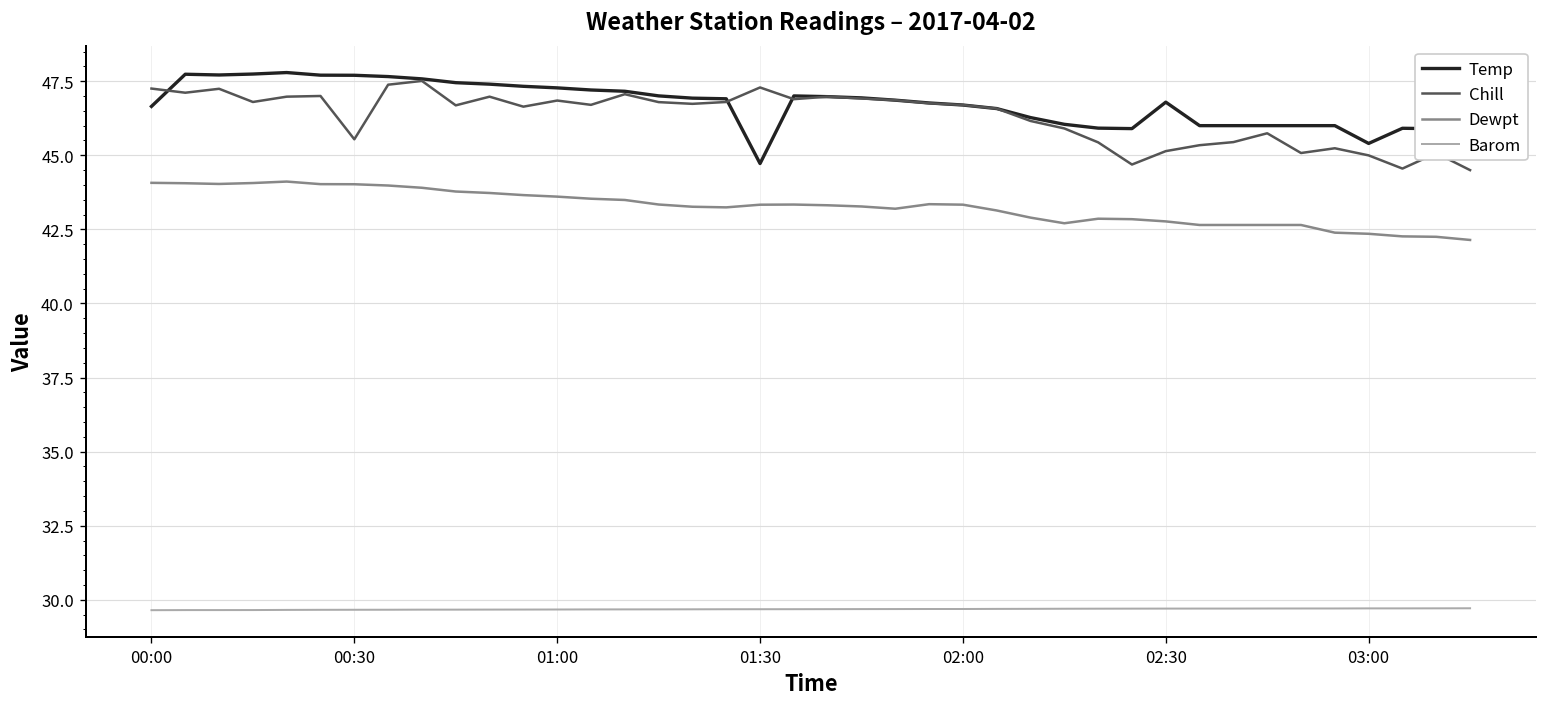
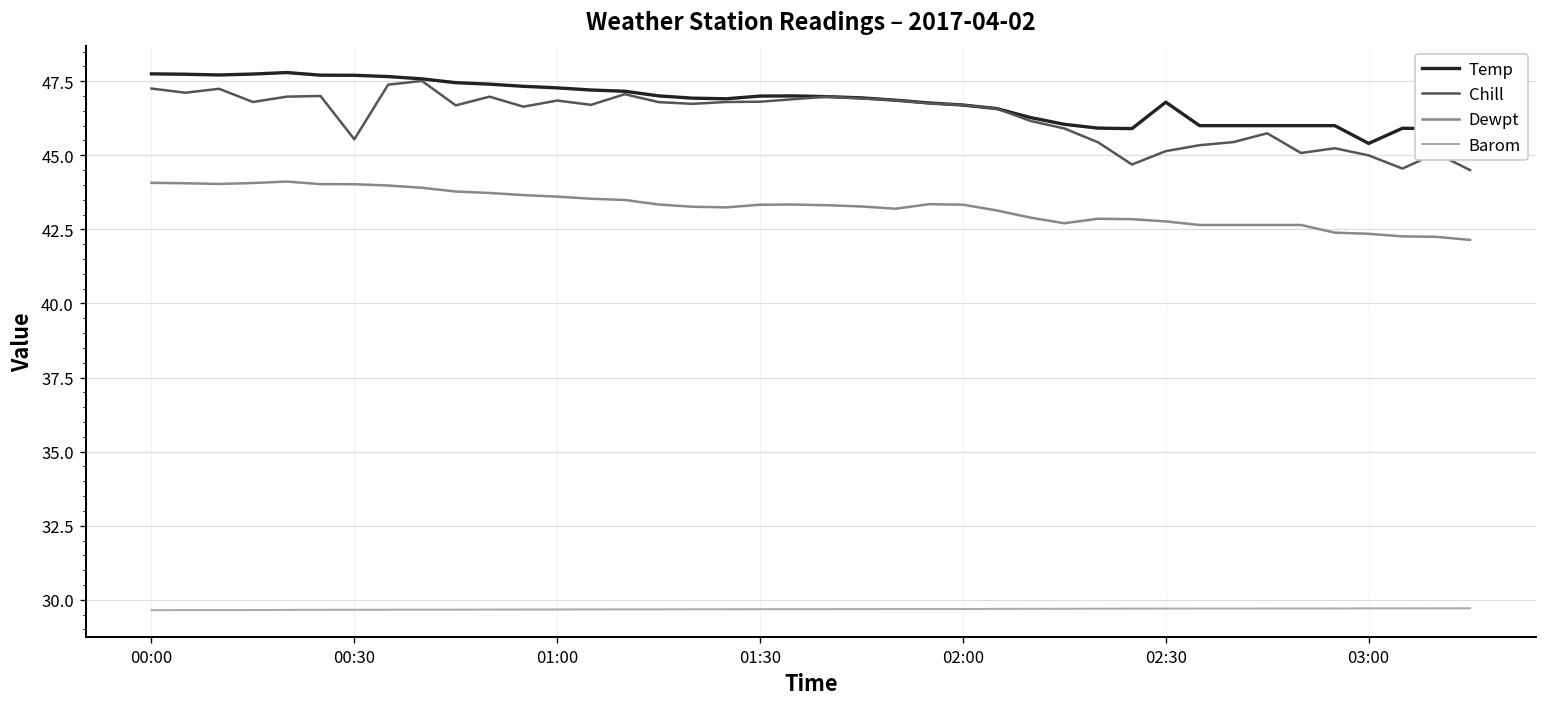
Temp, 00:00: 46.6 -> 47.7
Temp, 01:30: 44.7 -> 47.0
Chill, 01:30: 47.3 -> 46.8
